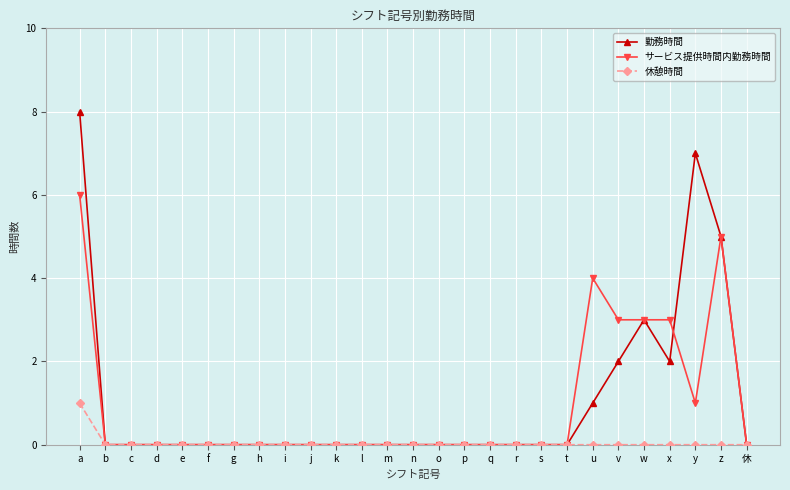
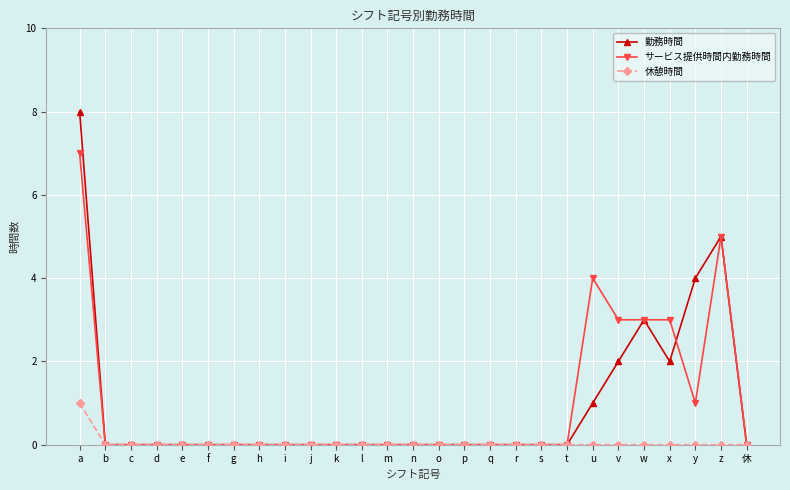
サービス提供時間内勤務時間, a: 6 -> 7
勤務時間, y: 7 -> 4
